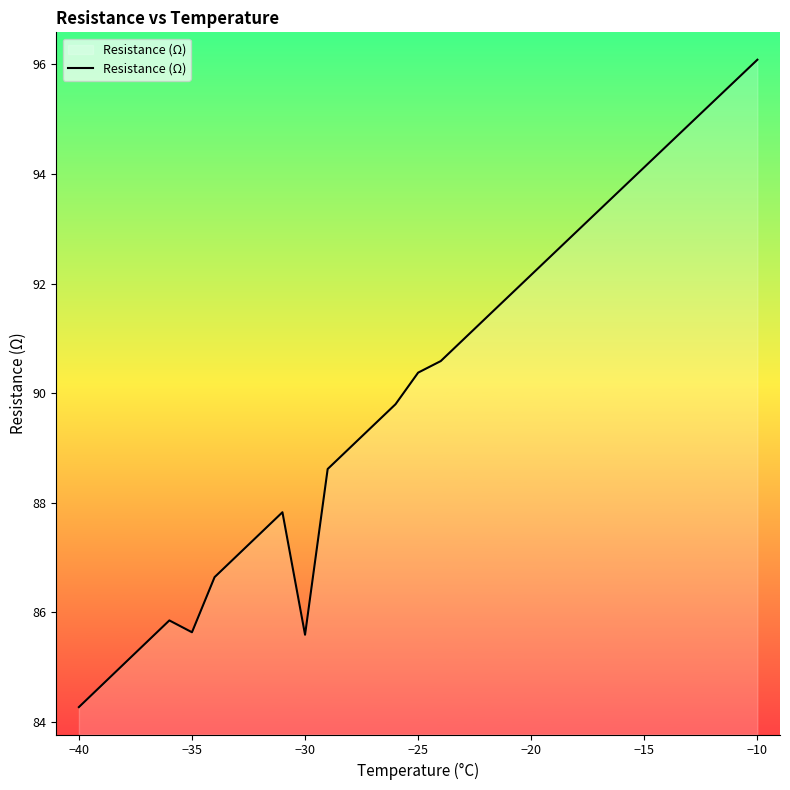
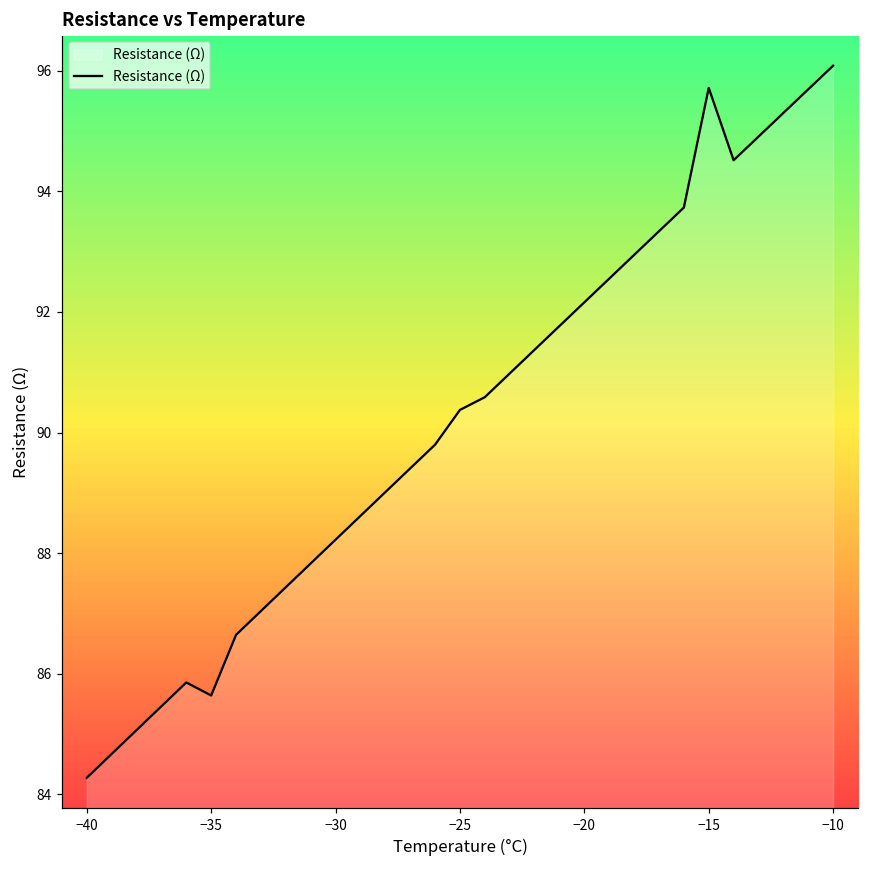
−30: 85.6 -> 88.2
−15: 94.1 -> 95.7
